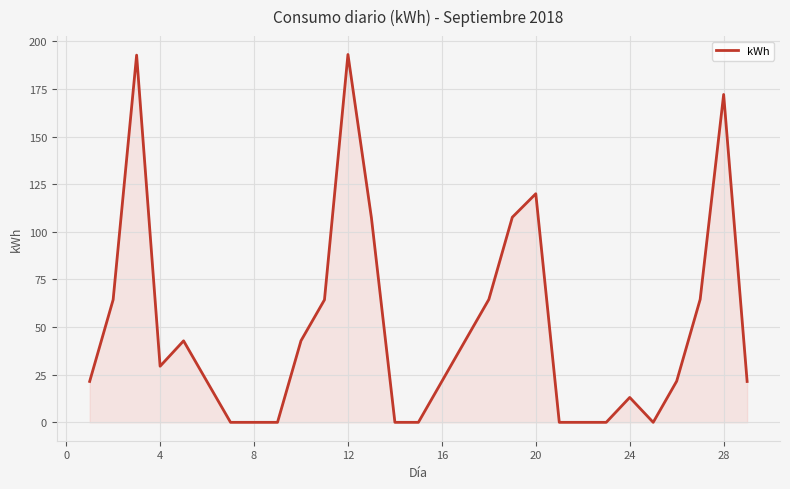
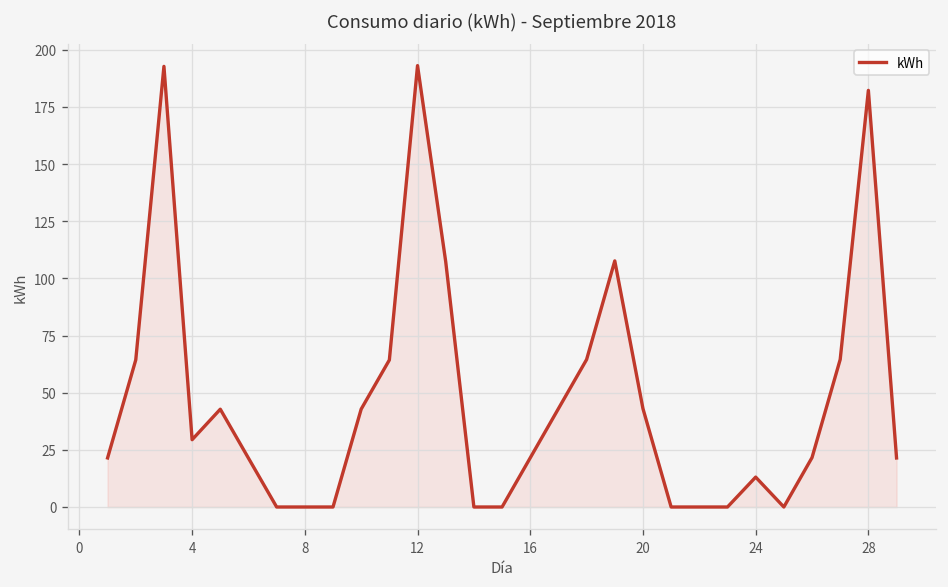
20: 120 -> 43
28: 172 -> 182
